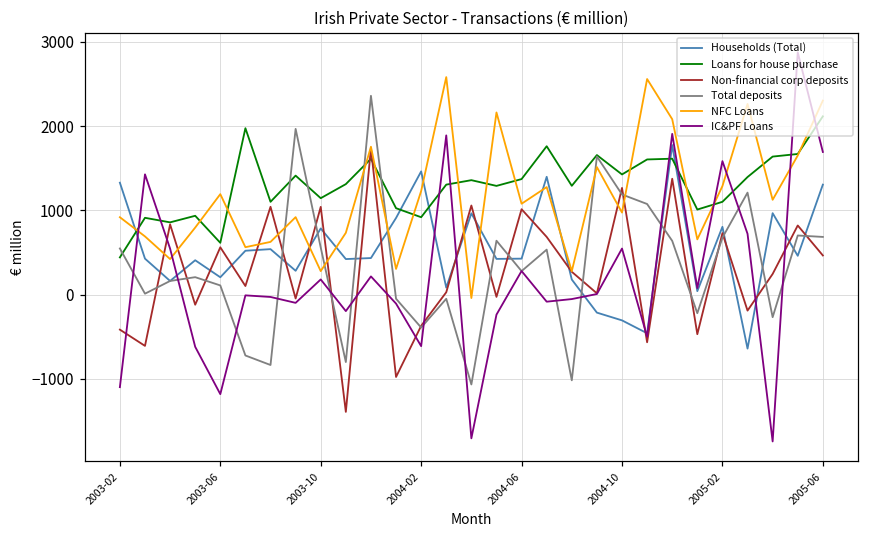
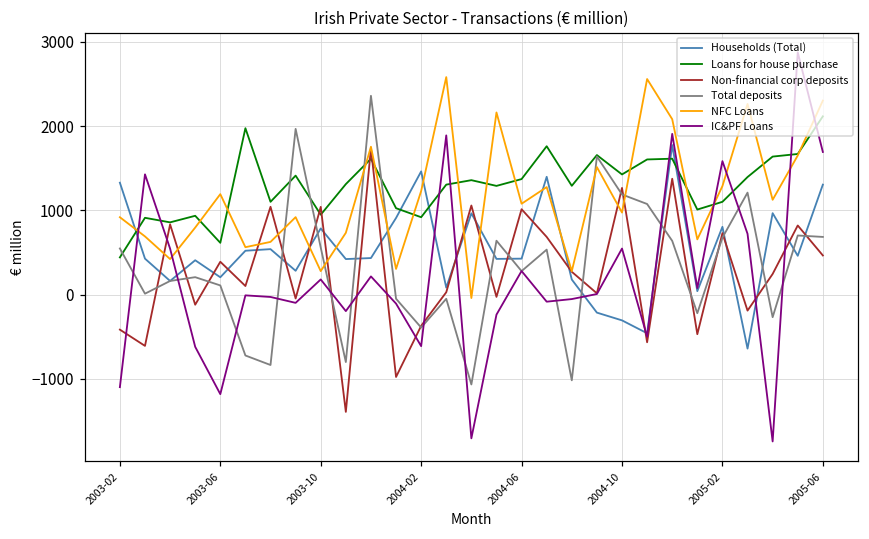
Non-financial corp deposits, 2003-06: 600 -> 400
Loans for house purchase, 2003-10: 1100 -> 900
